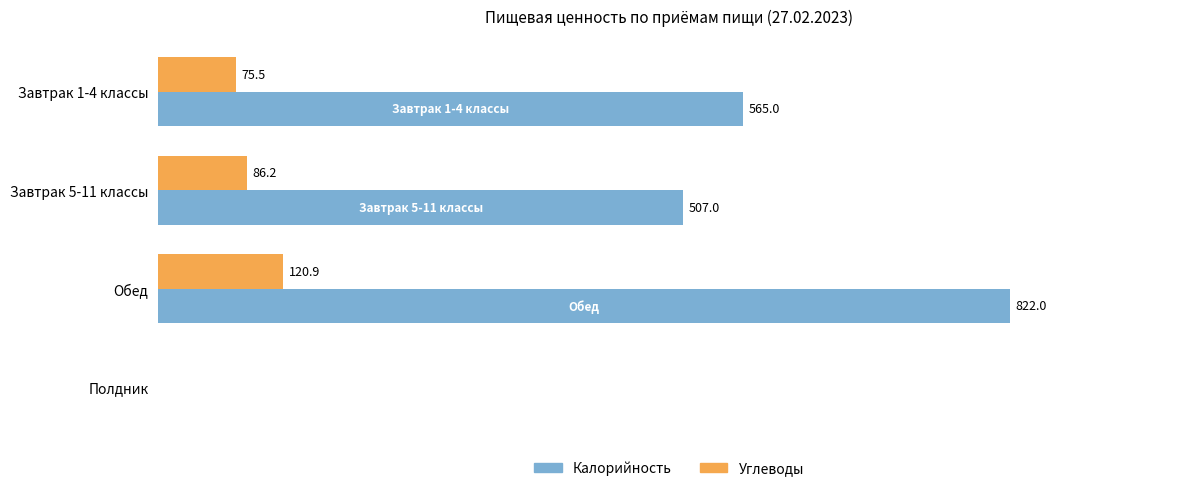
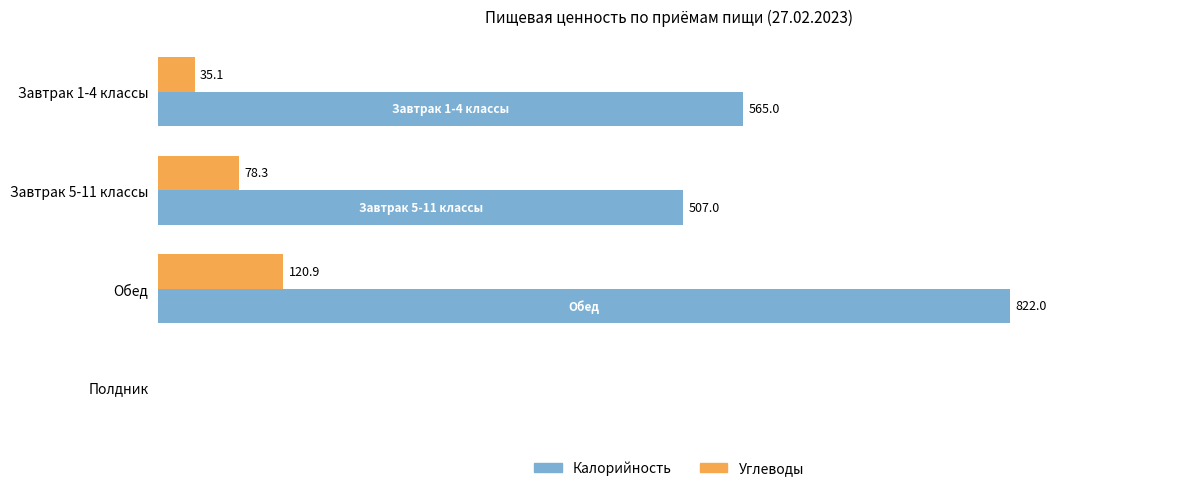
Углеводы, Завтрак 1-4 классы: 75.5 -> 35.1
Углеводы, Завтрак 5-11 классы: 86.2 -> 78.3
